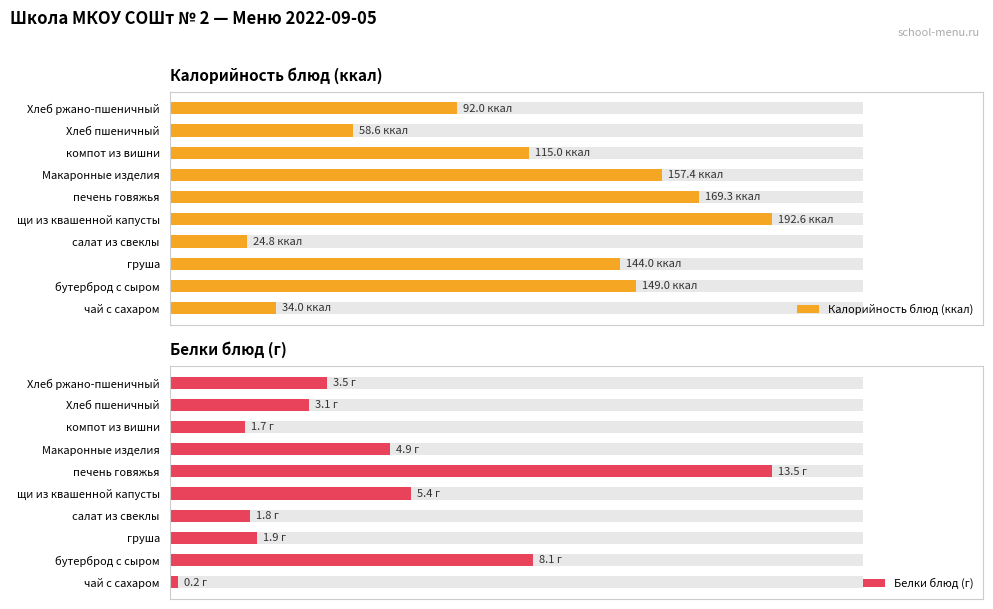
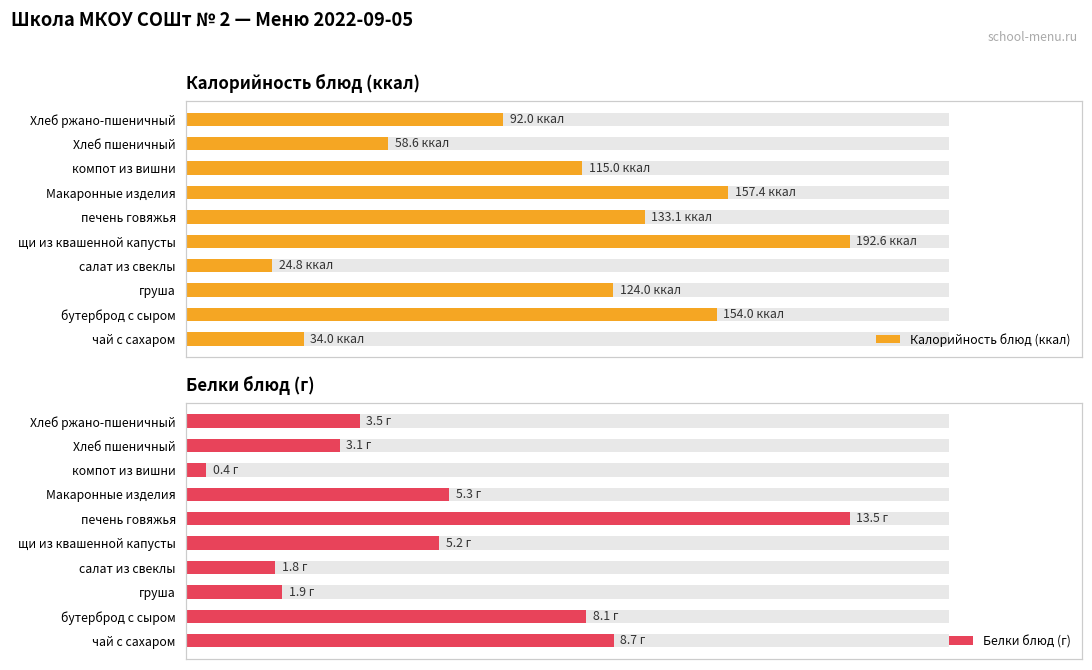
Калорийность блюд (ккал), Калорийность блюд (ккал), печень говяжья: 169.3 -> 133.1
Калорийность блюд (ккал), Калорийность блюд (ккал), груша: 144.0 -> 124.0
Калорийность блюд (ккал), Калорийность блюд (ккал), бутерброд с сыром: 149.0 -> 154.0
Белки блюд (г), Белки блюд (г), компот из вишни: 1.7 -> 0.4
Белки блюд (г), Белки блюд (г), Макаронные изделия: 4.9 -> 5.3
Белки блюд (г), Белки блюд (г), щи из квашенной капусты: 5.4 -> 5.2
Белки блюд (г), Белки блюд (г), чай с сахаром: 0.2 -> 8.7
